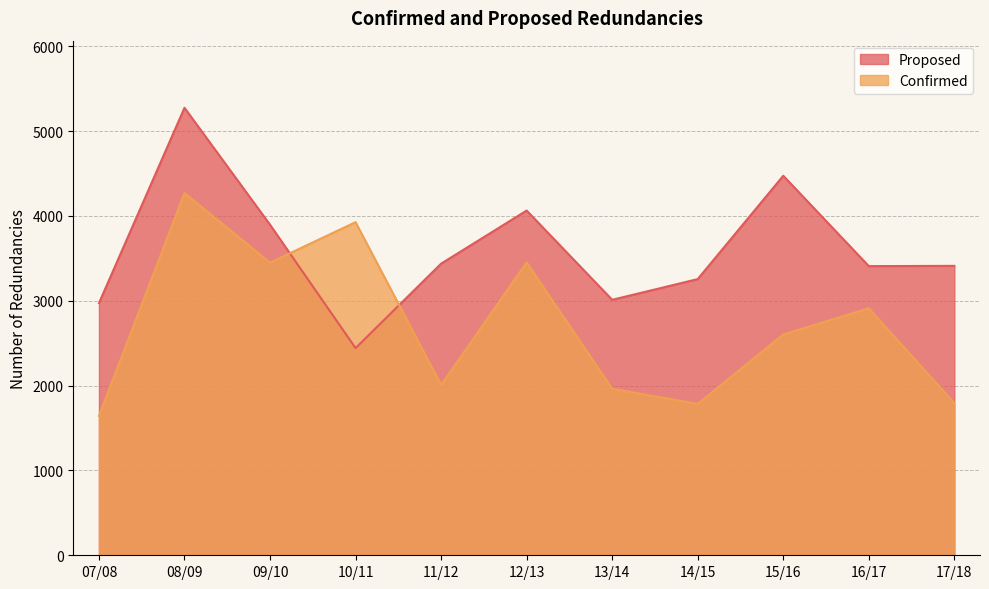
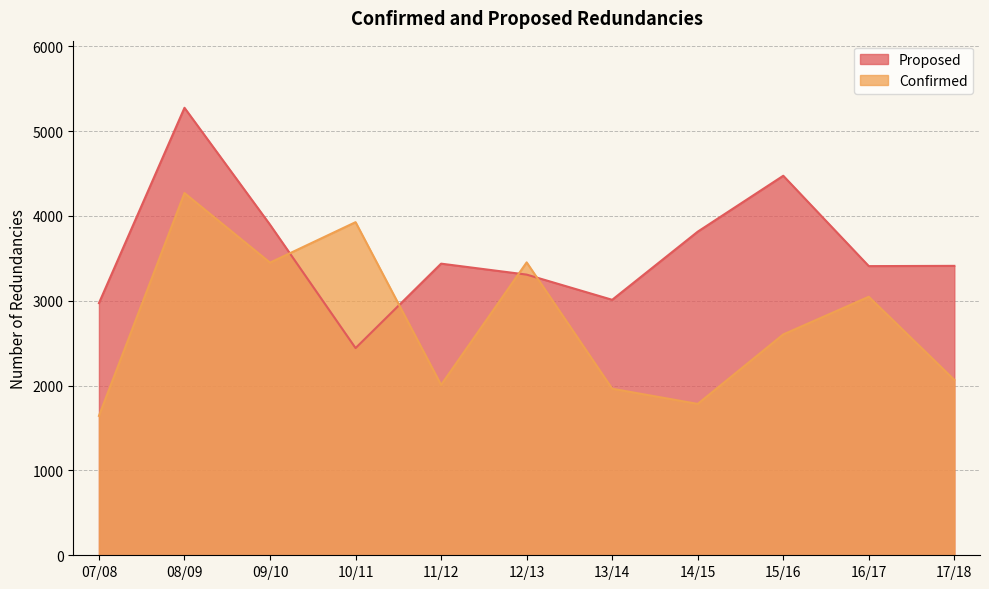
Proposed, 12/13: 4100 -> 3300
Proposed, 14/15: 3300 -> 3800
Confirmed, 16/17: 2900 -> 3000
Confirmed, 17/18: 1800 -> 2100
